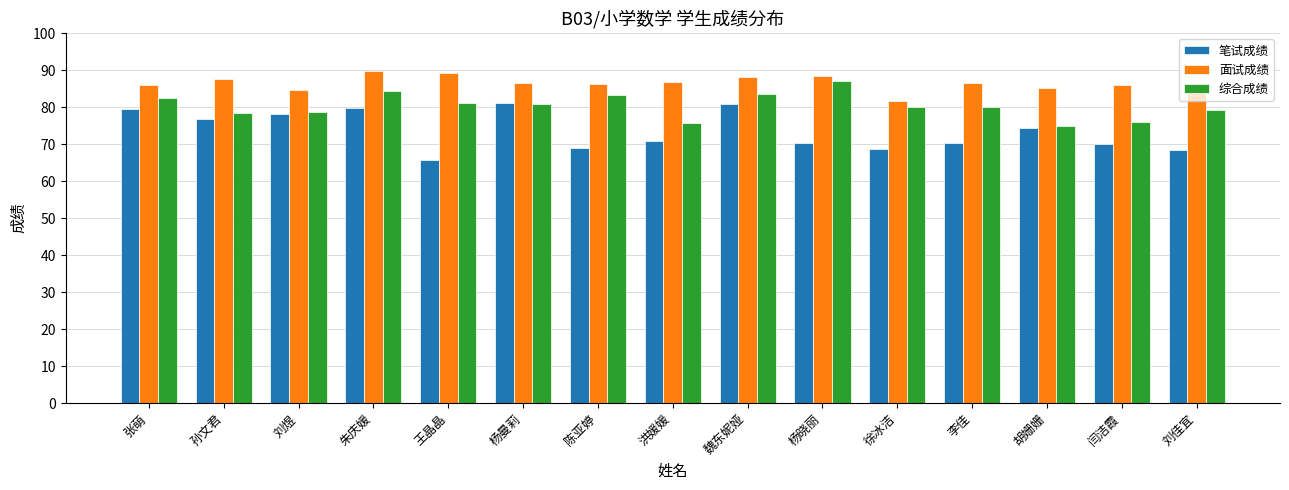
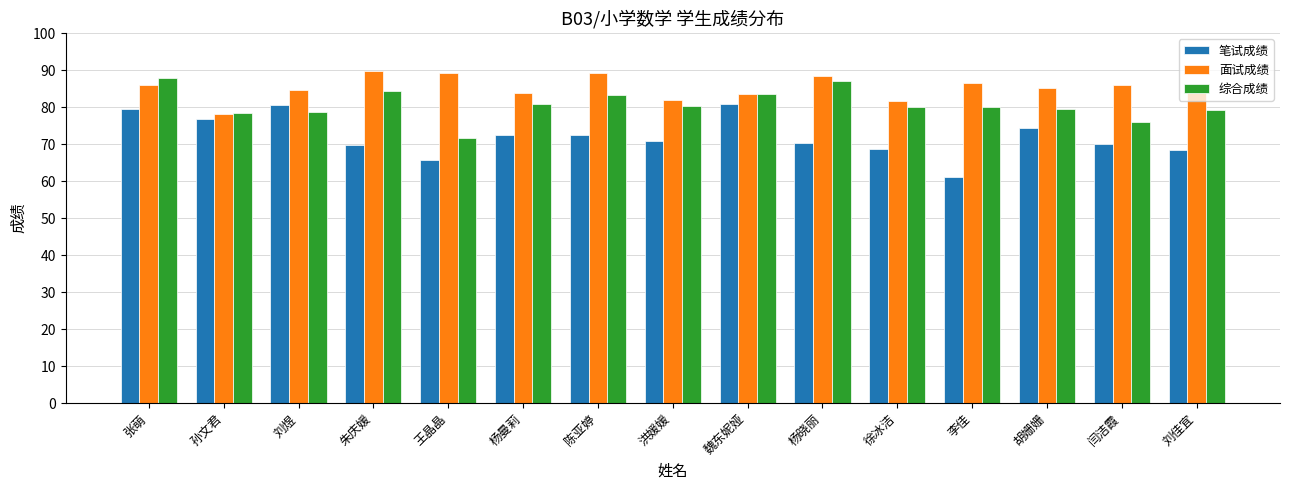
综合成绩, 张萌: 82 -> 88
面试成绩, 孙文君: 88 -> 78
笔试成绩, 刘煜: 78 -> 81
笔试成绩, 朱庆媛: 80 -> 70
综合成绩, 王晶晶: 81 -> 72
笔试成绩, 杨曼莉: 81 -> 72
面试成绩, 杨曼莉: 86 -> 84
笔试成绩, 陈亚婷: 69 -> 72
面试成绩, 陈亚婷: 86 -> 89
面试成绩, 洪媛媛: 87 -> 82
综合成绩, 洪媛媛: 76 -> 80
面试成绩, 魏东妮娅: 88 -> 83
笔试成绩, 李佳: 70 -> 61
综合成绩, 胡姗姗: 75 -> 80
